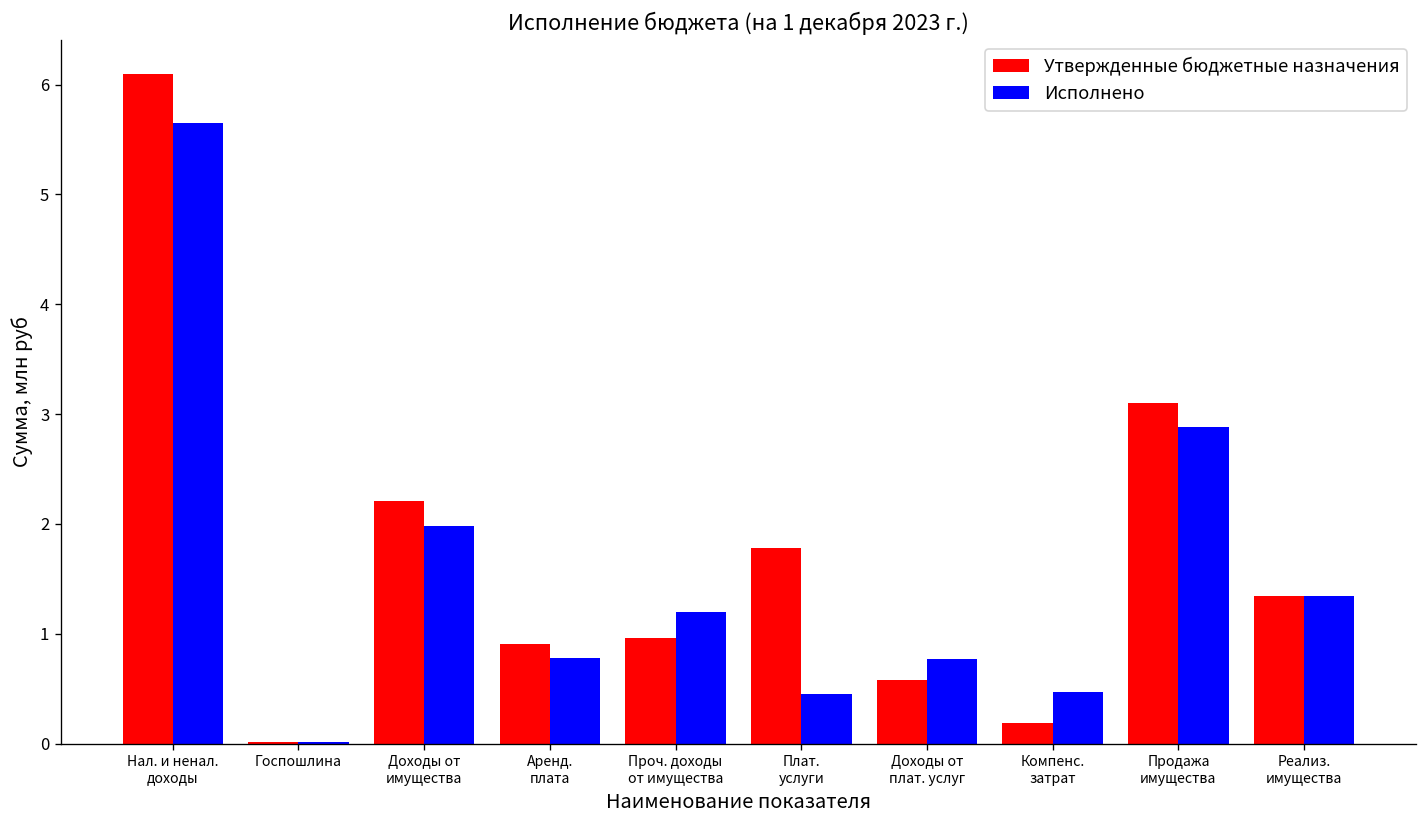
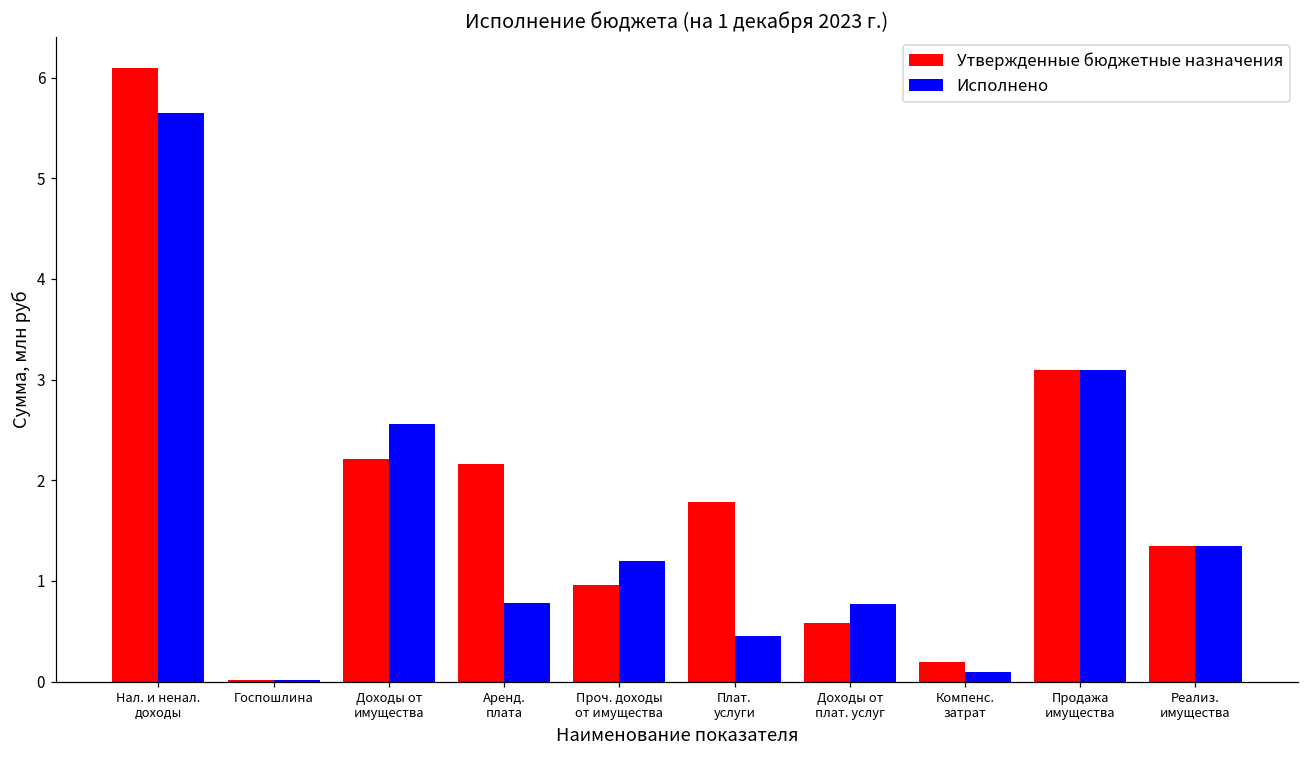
Исполнено, Доходы от имущества: 2.0 -> 2.6
Утвержденные бюджетные назначения, Аренд. плата: 0.9 -> 2.2
Исполнено, Компенс. затрат: 0.5 -> 0.1
Исполнено, Продажа имущества: 2.9 -> 3.1
